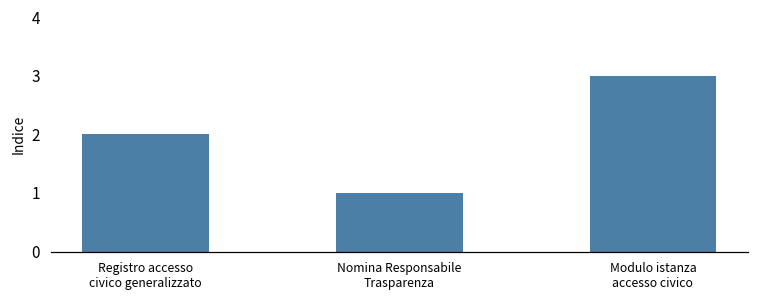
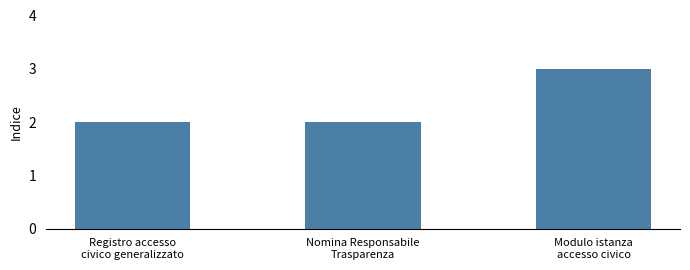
Nomina Responsabile Trasparenza: 1 -> 2
